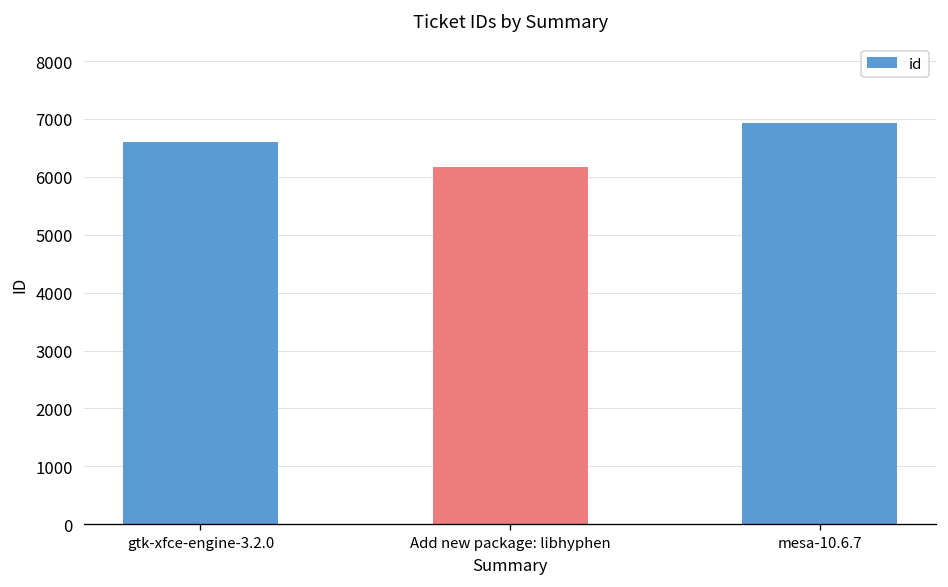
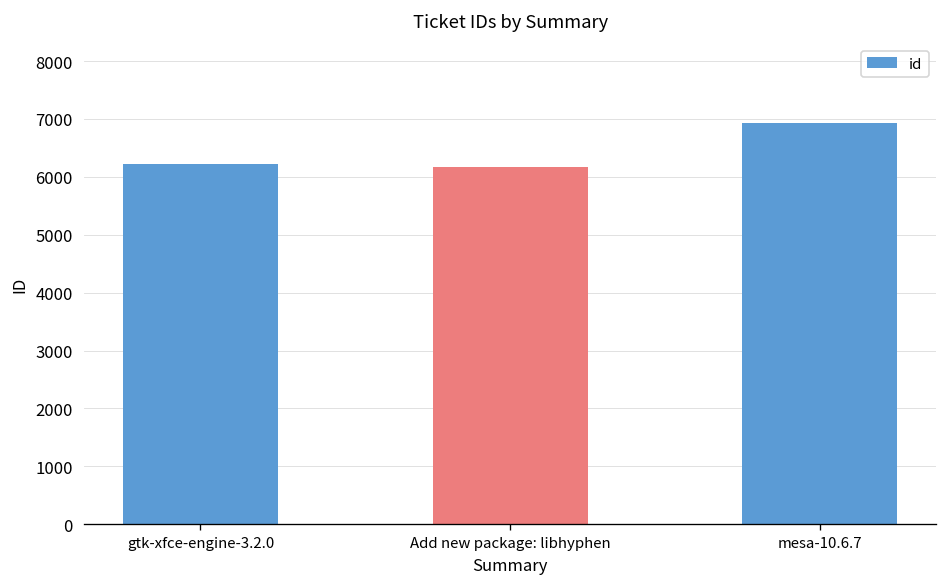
gtk-xfce-engine-3.2.0: 6600 -> 6200
